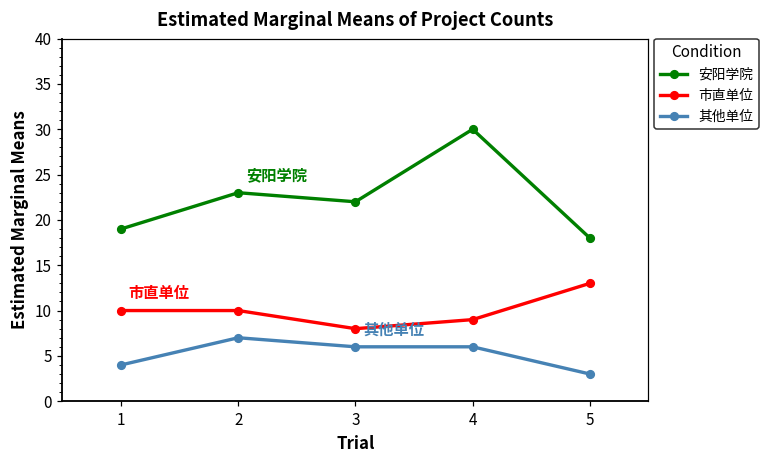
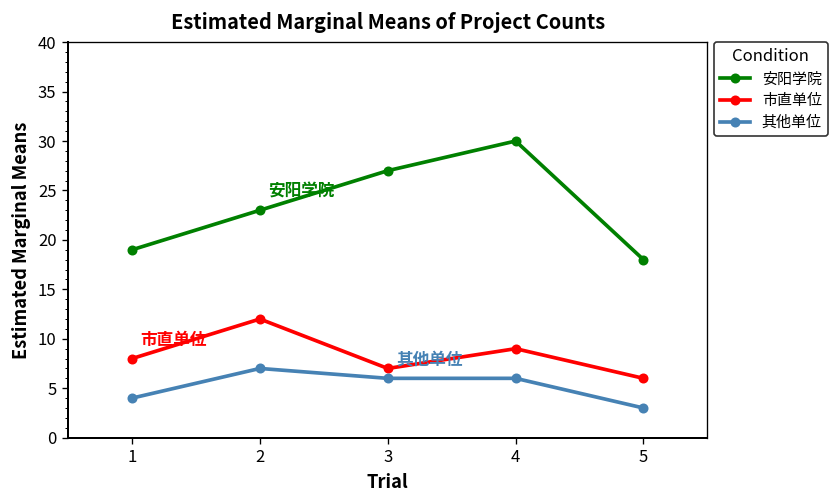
市直单位, 1: 10 -> 8
市直单位, 2: 10 -> 12
安阳学院, 3: 22 -> 27
市直单位, 3: 8 -> 7
市直单位, 5: 13 -> 6
